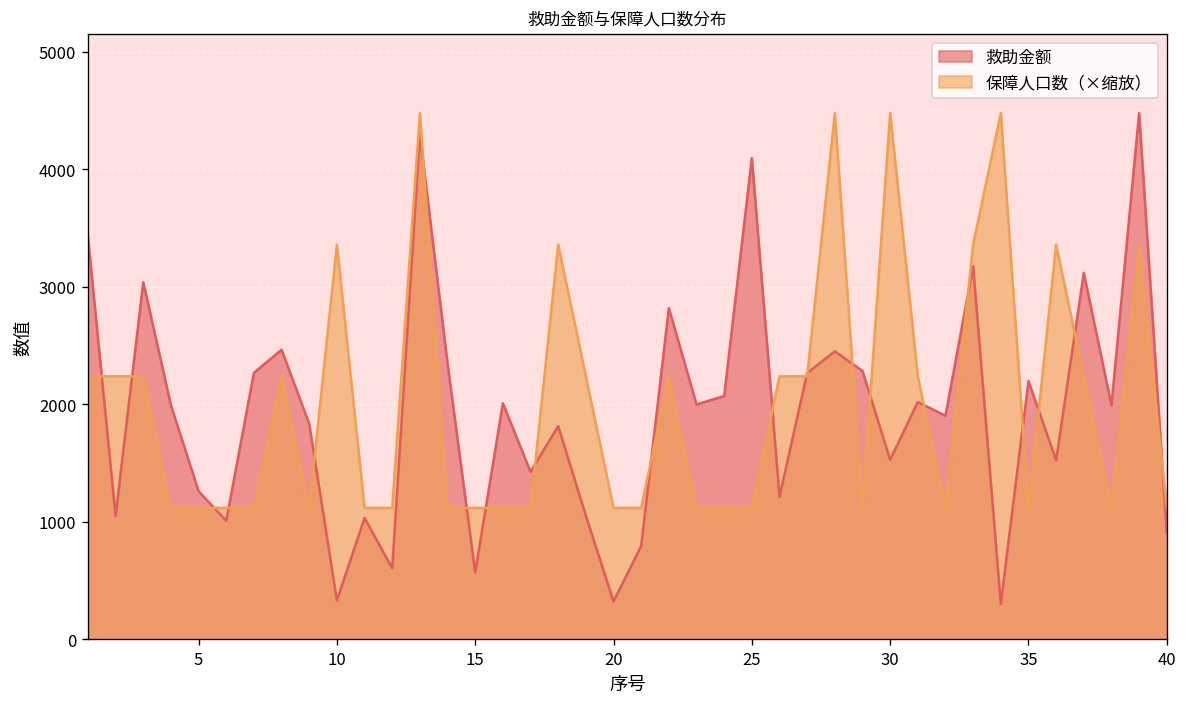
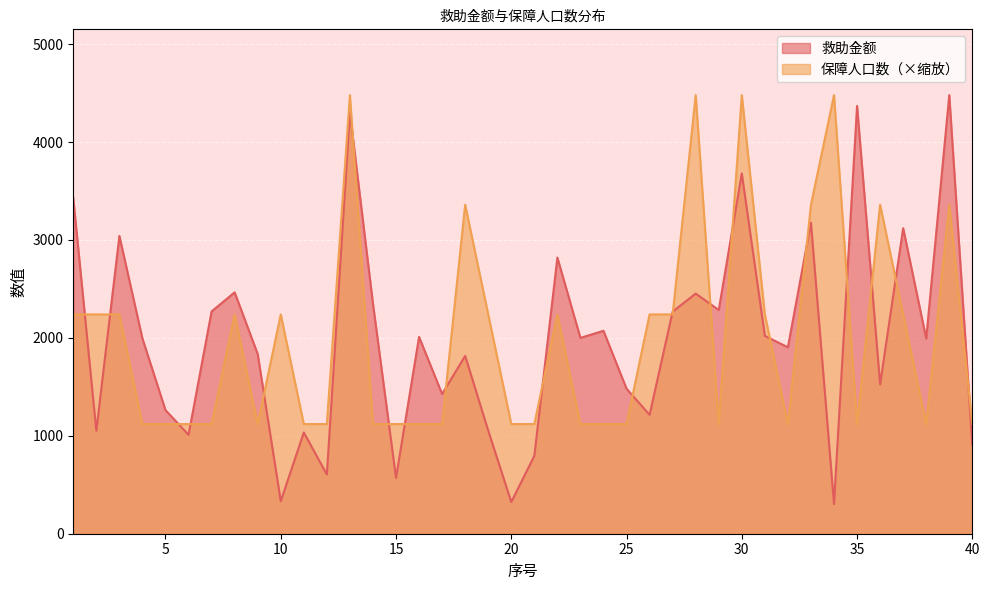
保障人口数（×缩放）, 10: 3400 -> 2200
救助金额, 25: 4100 -> 1500
救助金额, 30: 1500 -> 3700
救助金额, 35: 2200 -> 4400
